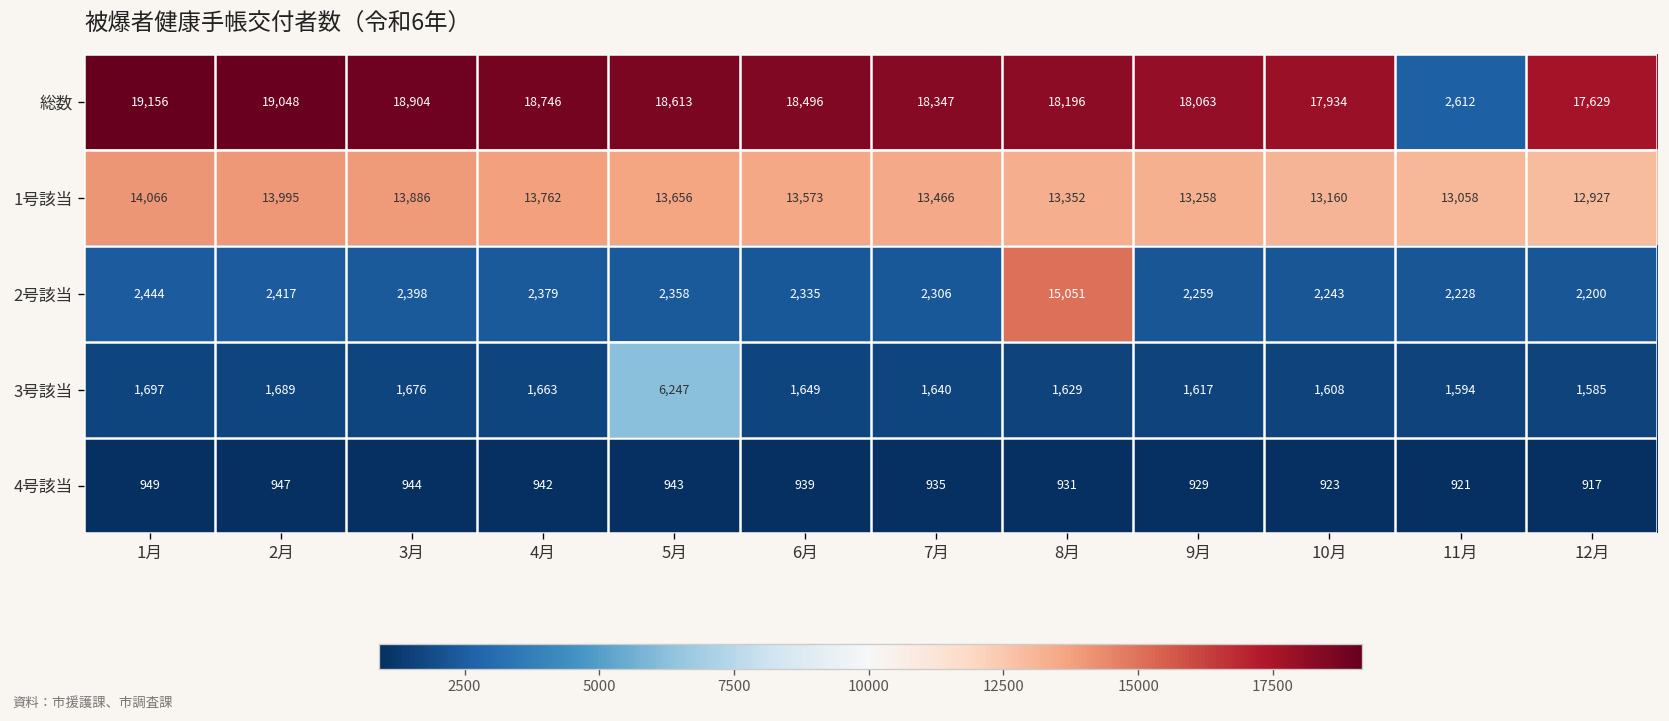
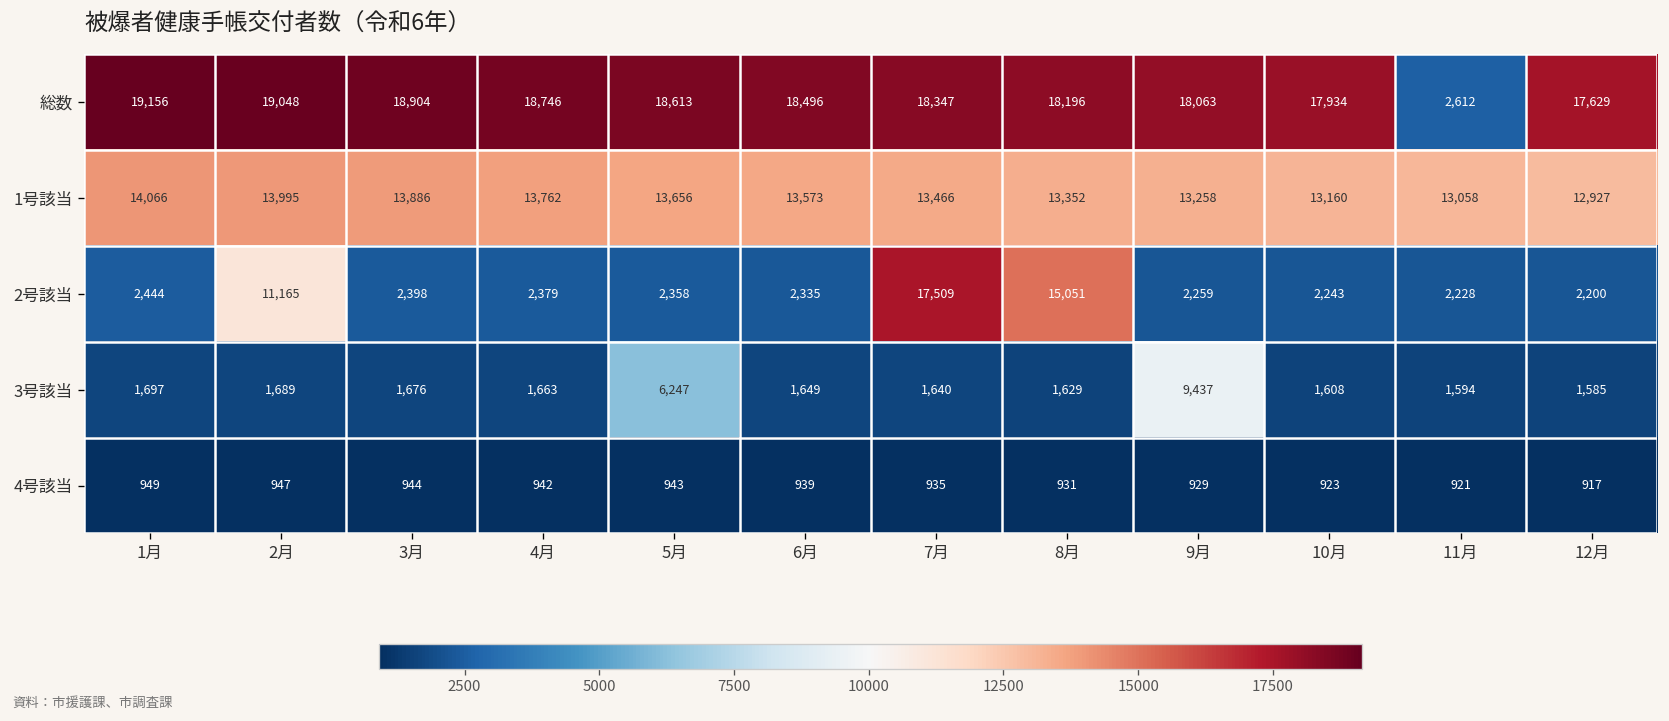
2号該当, 2月: 2,417 -> 11,165
2号該当, 7月: 2,306 -> 17,509
3号該当, 9月: 1,617 -> 9,437
